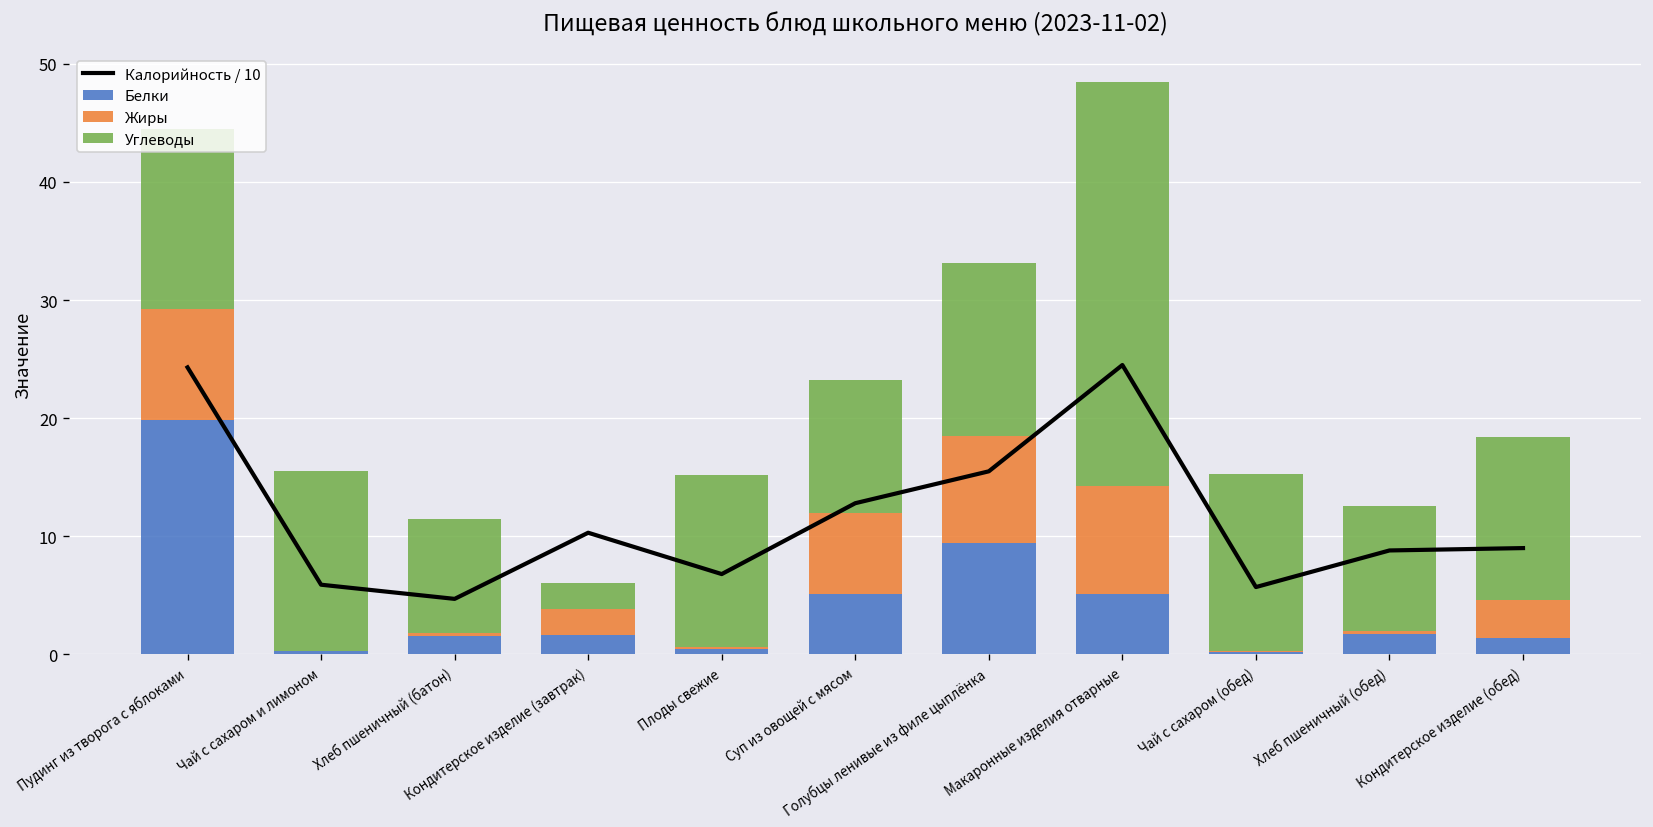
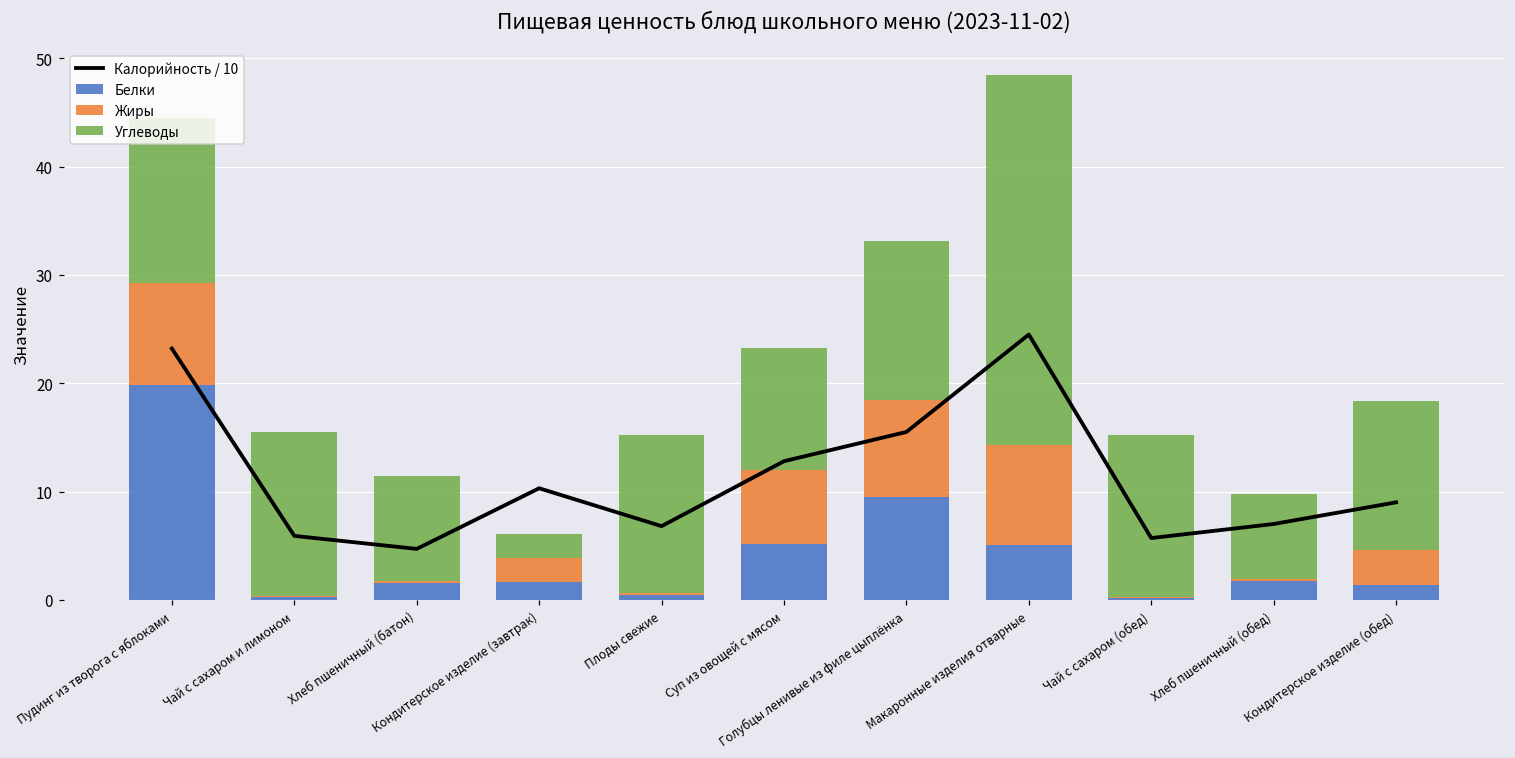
Калорийность / 10, Пудинг из творога с яблоками: 24 -> 23
Углеводы, Хлеб пшеничный (обед): 11 -> 8
Калорийность / 10, Хлеб пшеничный (обед): 9 -> 7
